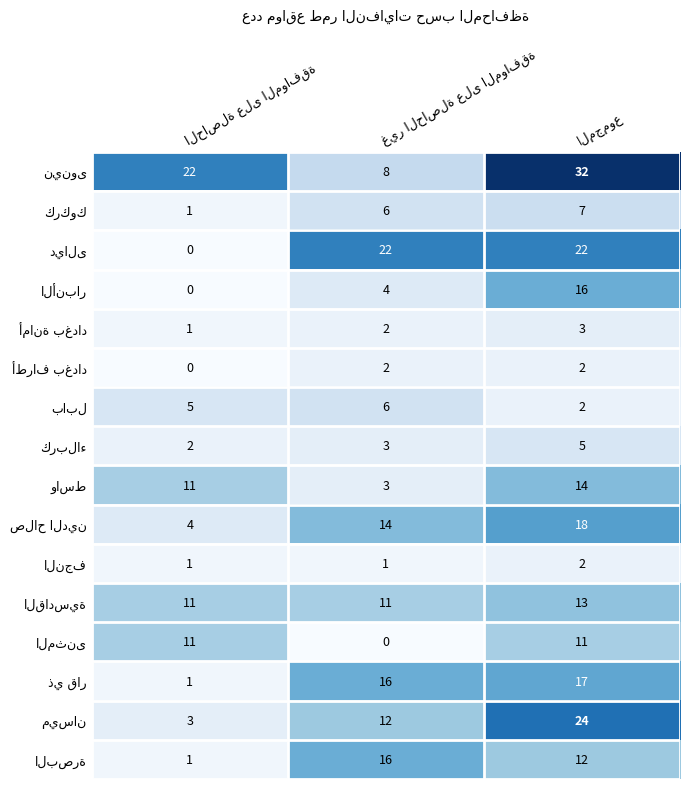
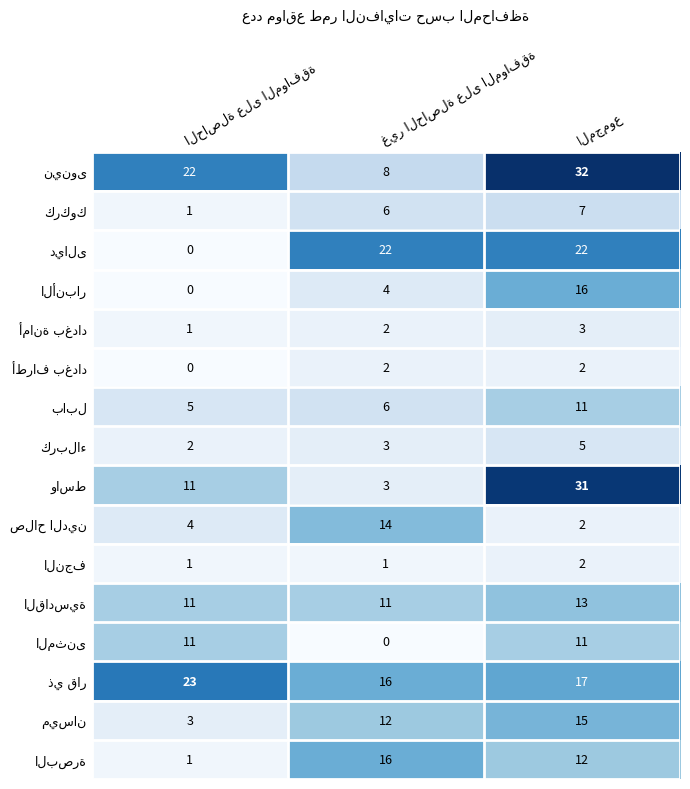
بابل, المجموع: 2 -> 11
واسط, المجموع: 14 -> 31
صلاح الدين, المجموع: 18 -> 2
ذي قار, الحاصلة على الموافقة: 1 -> 23
ميسان, المجموع: 24 -> 15
